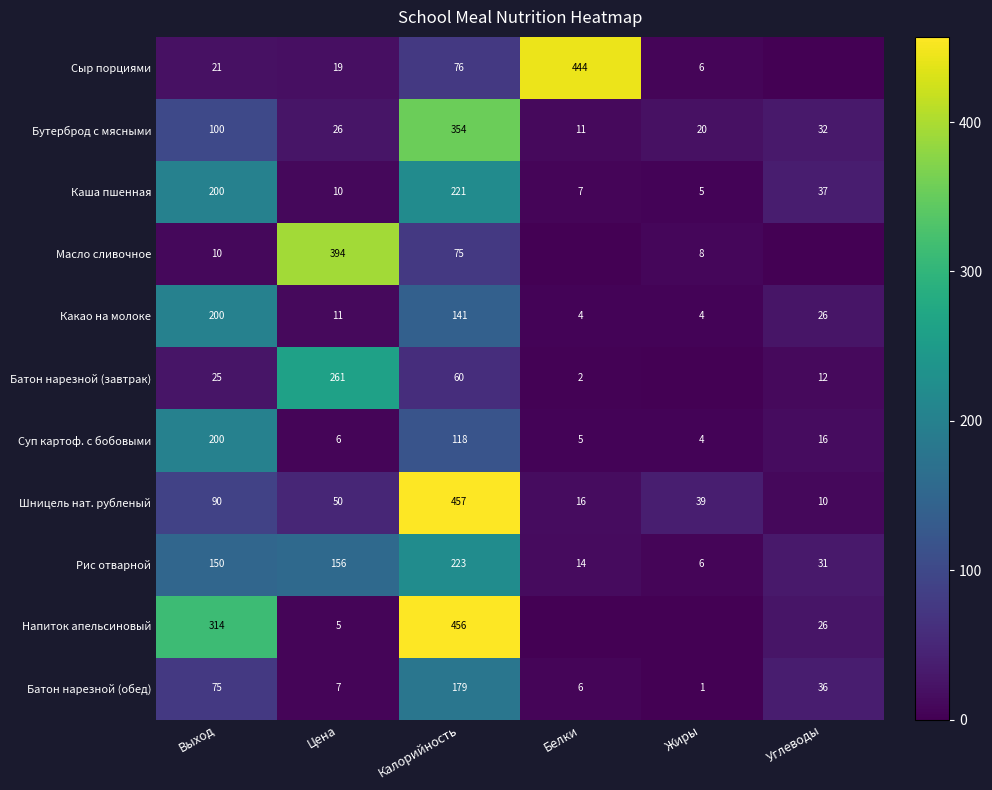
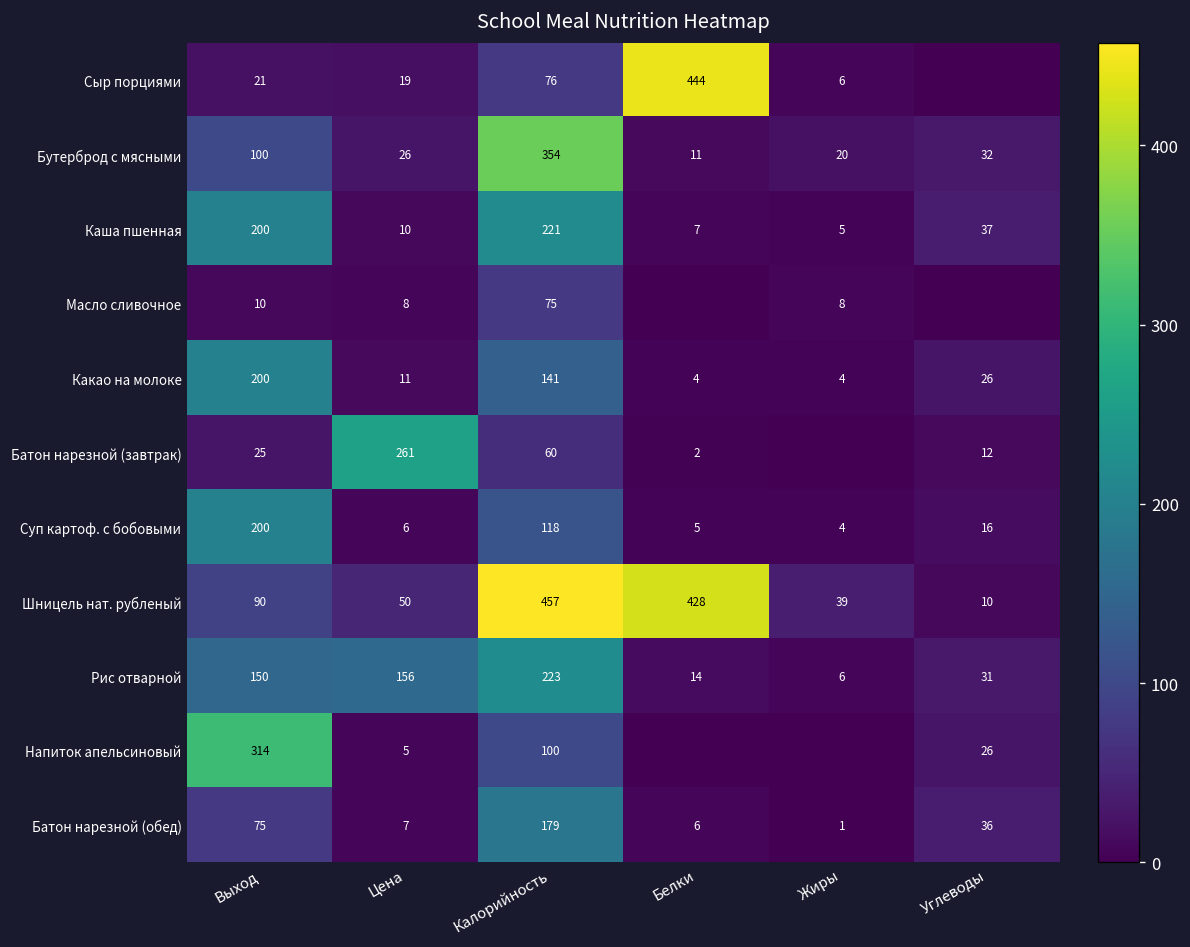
Масло сливочное, Цена: 394 -> 8
Шницель нат. рубленый, Белки: 16 -> 428
Напиток апельсиновый, Калорийность: 456 -> 100
